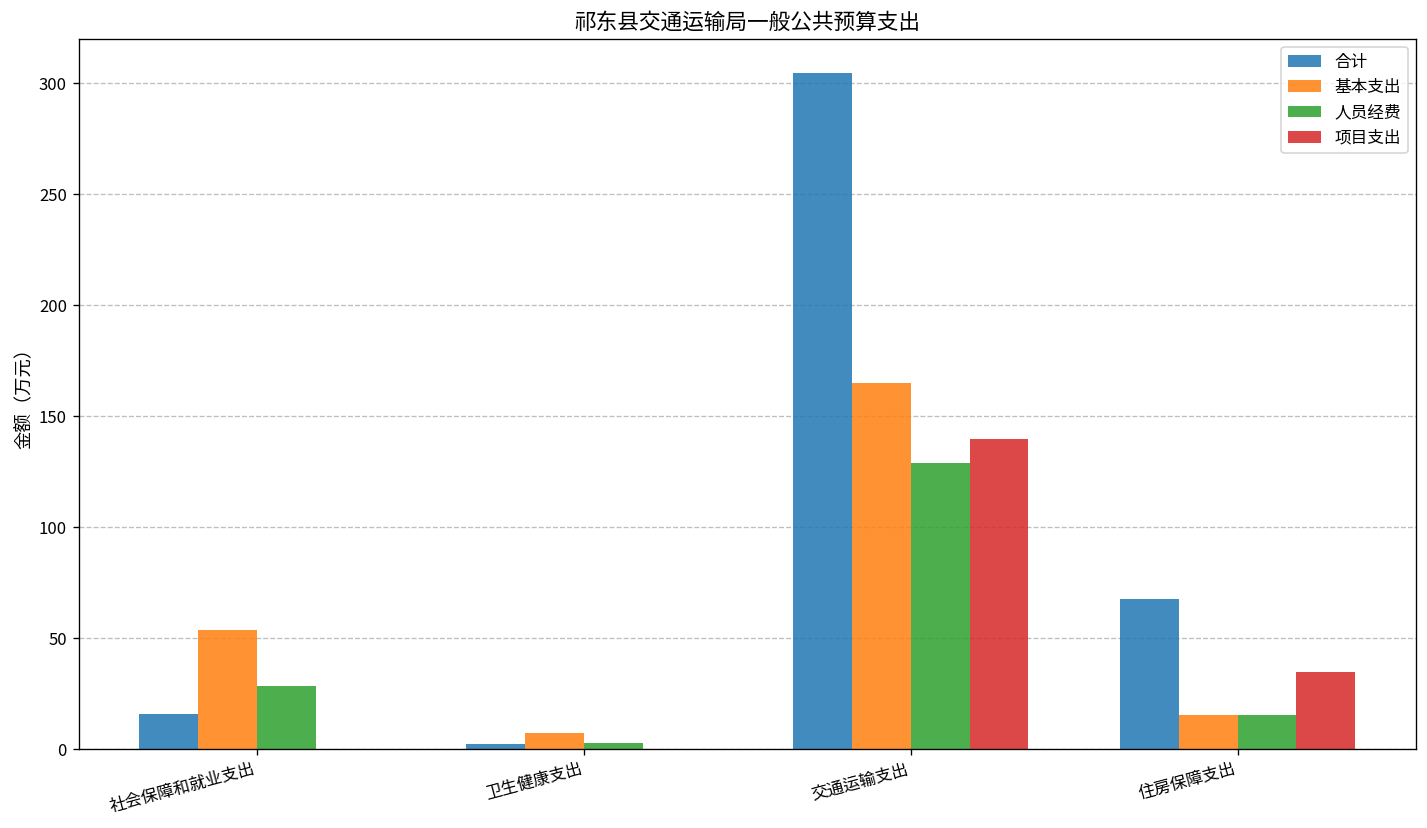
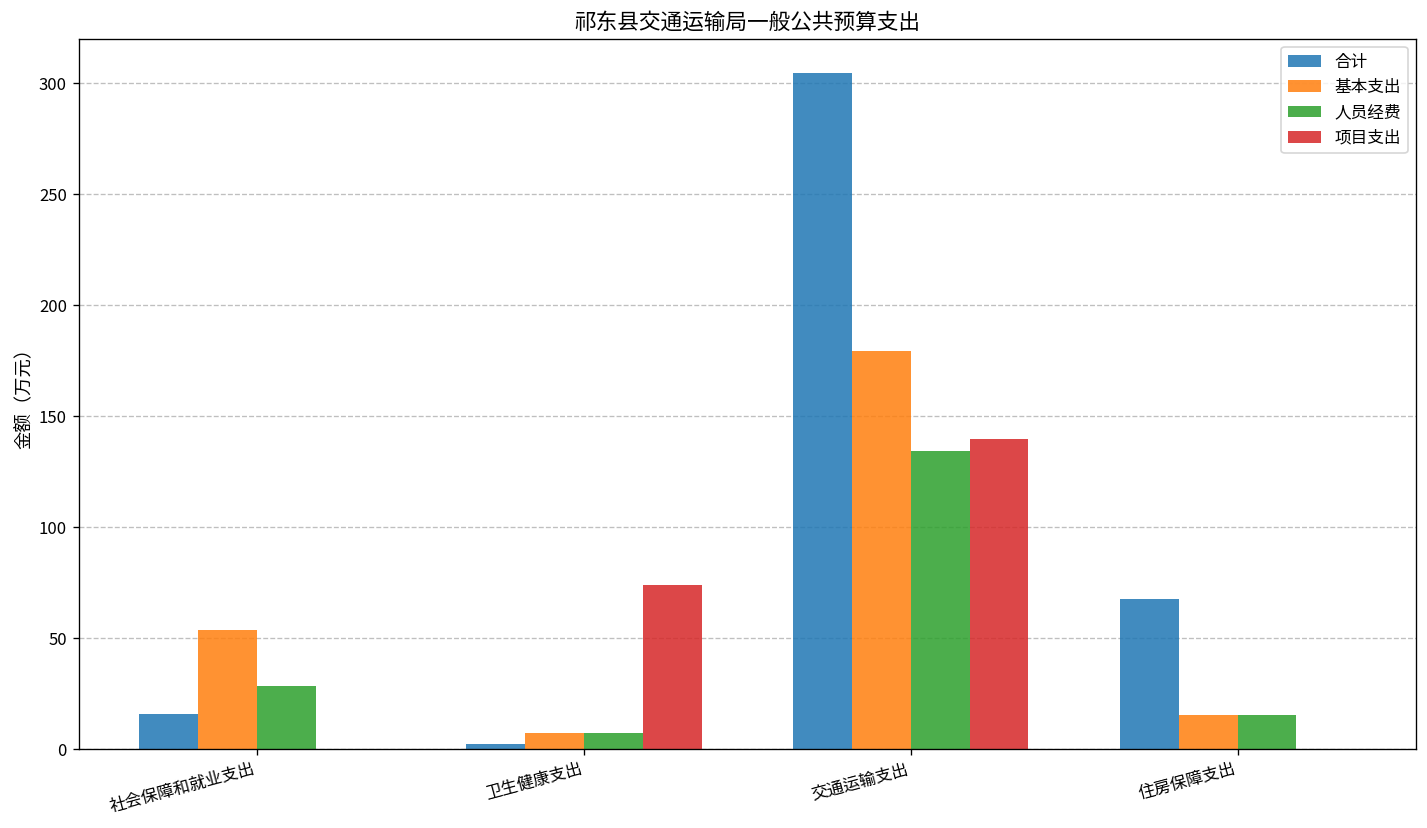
人员经费, 卫生健康支出: 3 -> 7
项目支出, 卫生健康支出: 0 -> 74
基本支出, 交通运输支出: 165 -> 180
人员经费, 交通运输支出: 129 -> 135
项目支出, 住房保障支出: 35 -> 0
